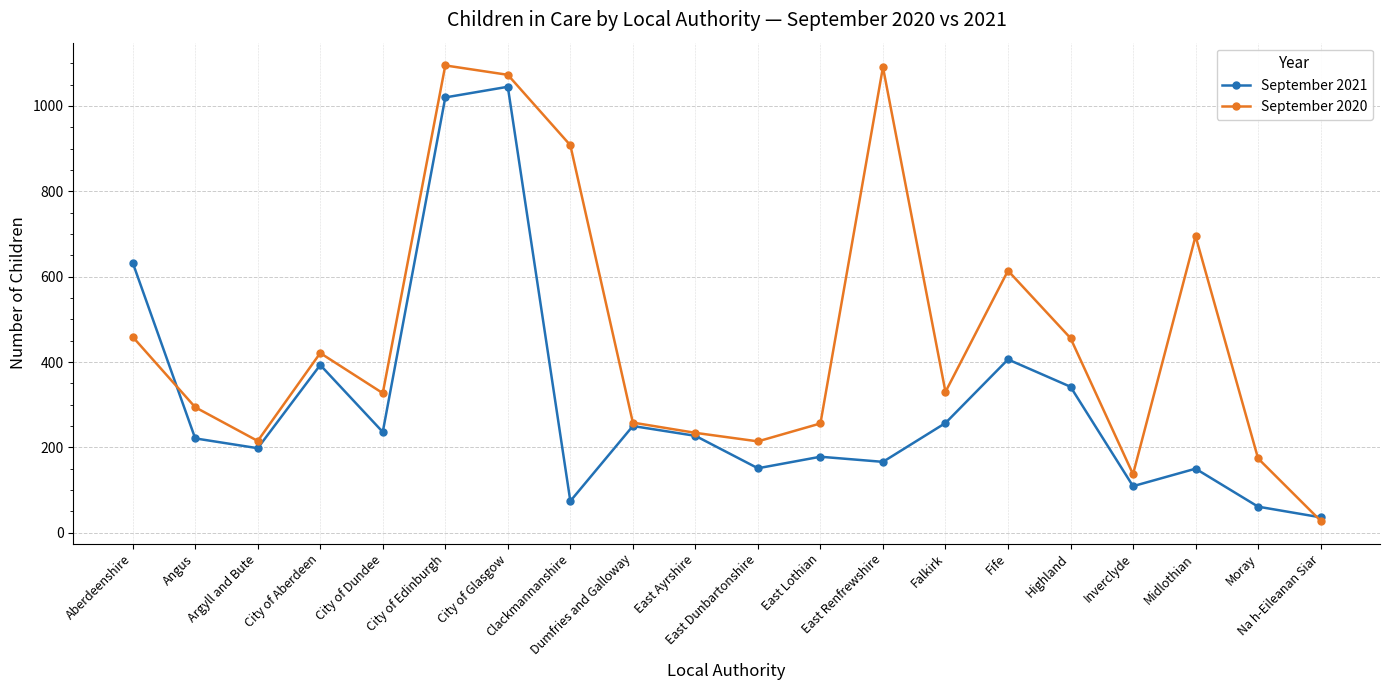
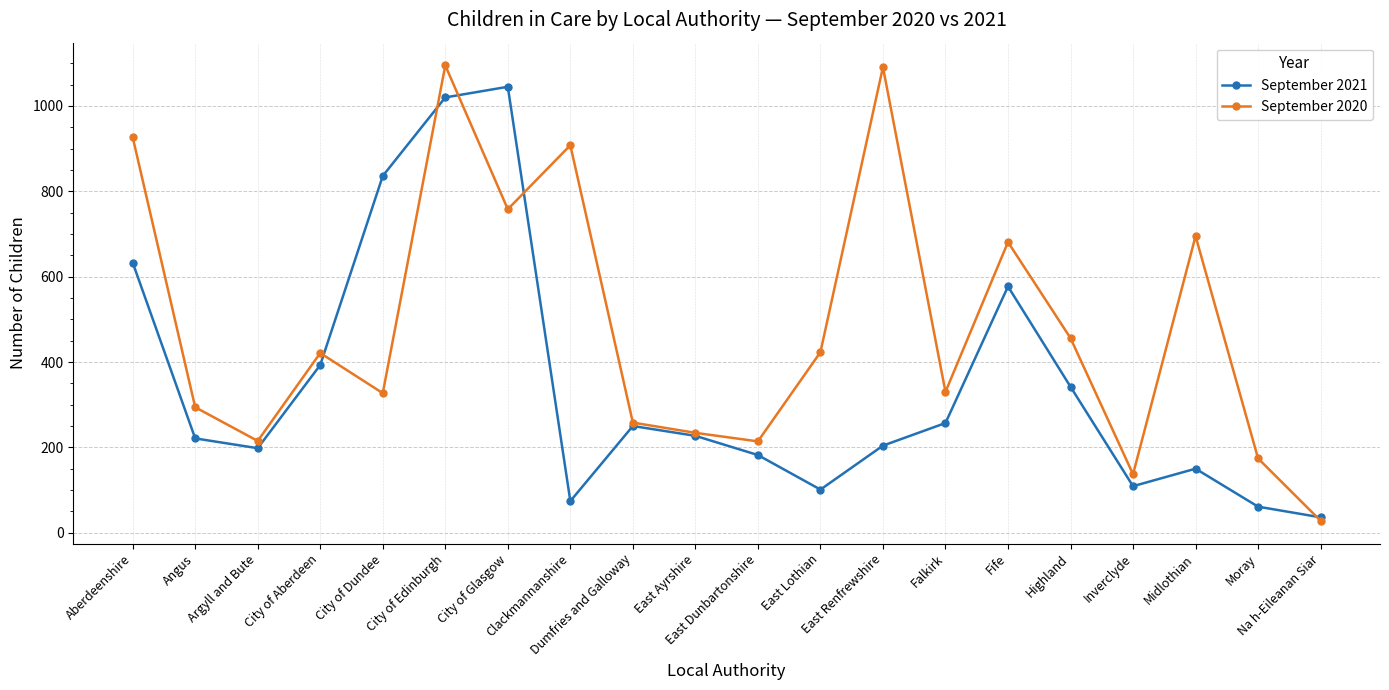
September 2020, Aberdeenshire: 460 -> 930
September 2021, City of Dundee: 240 -> 840
September 2020, City of Glasgow: 1070 -> 760
September 2021, East Dunbartonshire: 150 -> 180
September 2021, East Lothian: 180 -> 100
September 2020, East Lothian: 260 -> 420
September 2021, East Renfrewshire: 170 -> 200
September 2021, Fife: 410 -> 580
September 2020, Fife: 610 -> 680
